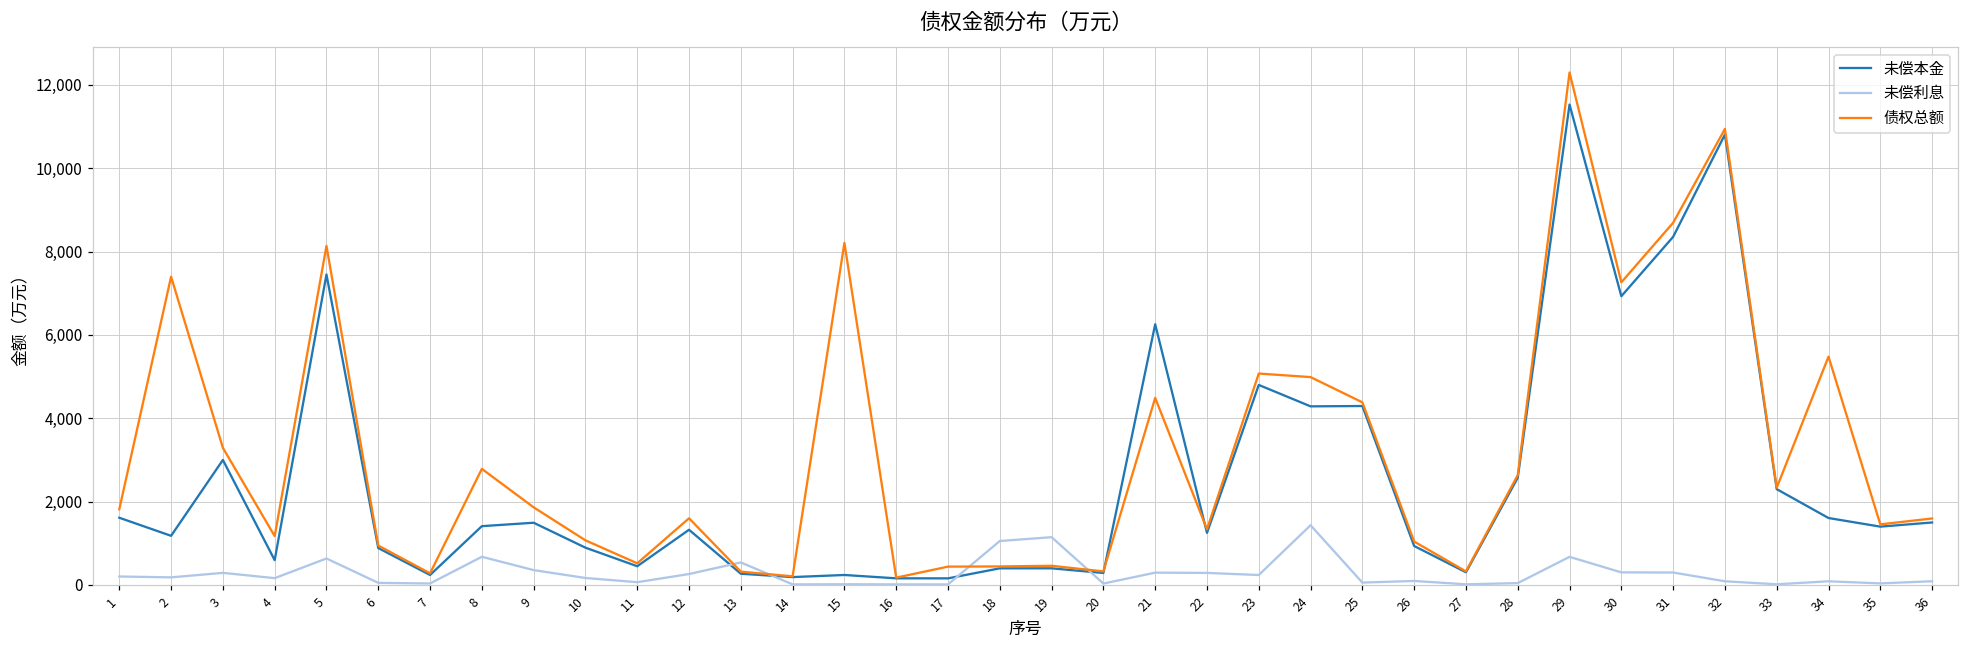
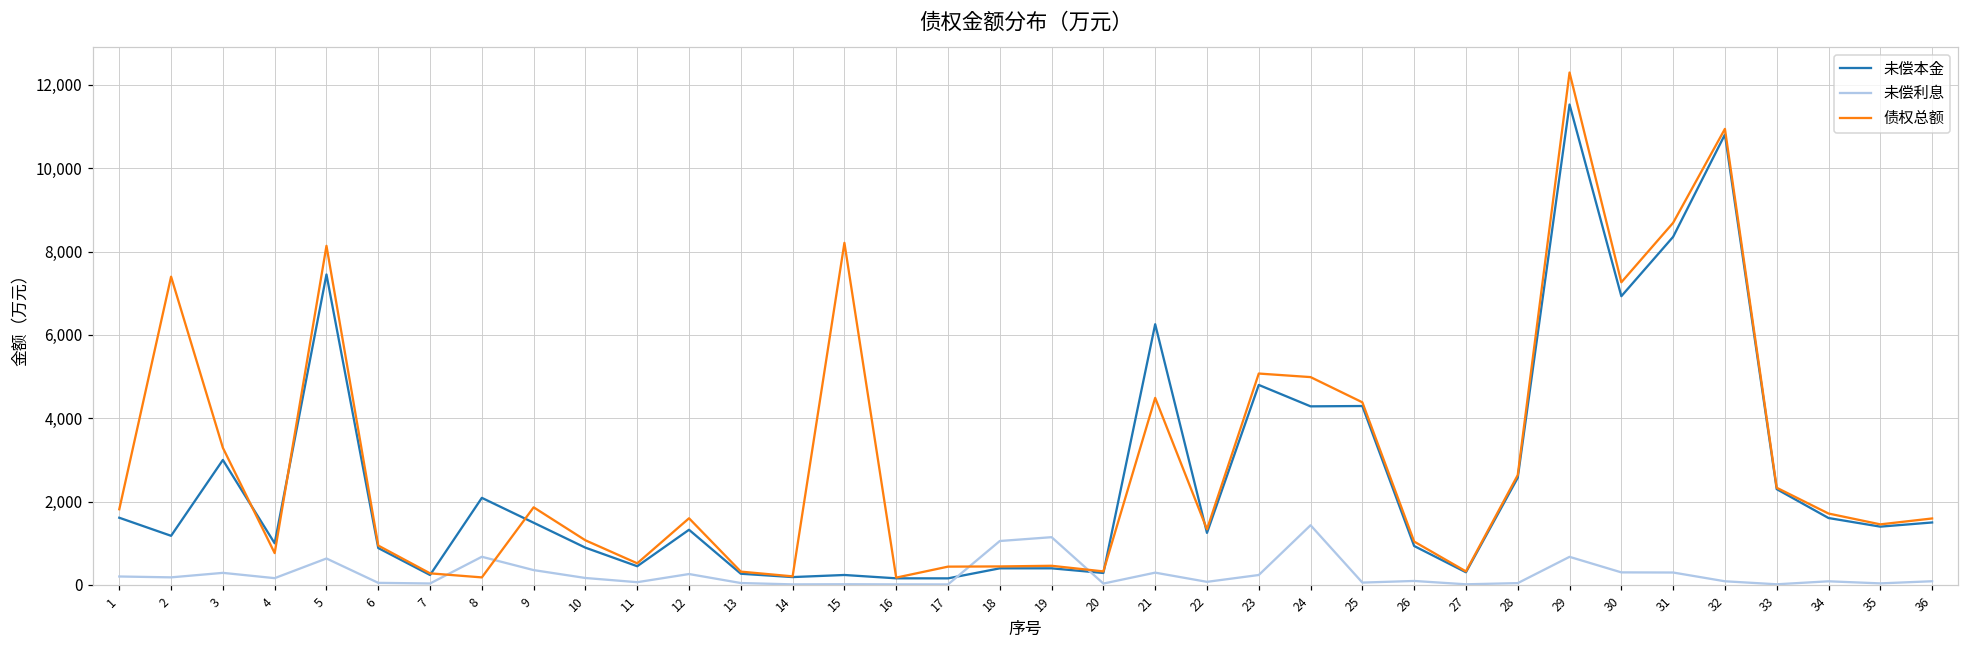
未偿本金, 4: 600 -> 1,000
债权总额, 4: 1,200 -> 800
未偿本金, 8: 1,400 -> 2,100
债权总额, 8: 2,800 -> 200
未偿利息, 13: 500 -> 0
未偿利息, 22: 300 -> 100
债权总额, 34: 5,500 -> 1,700
